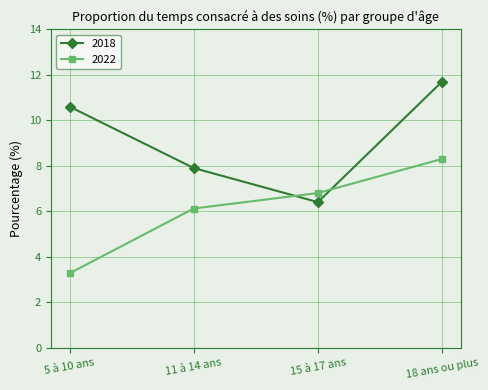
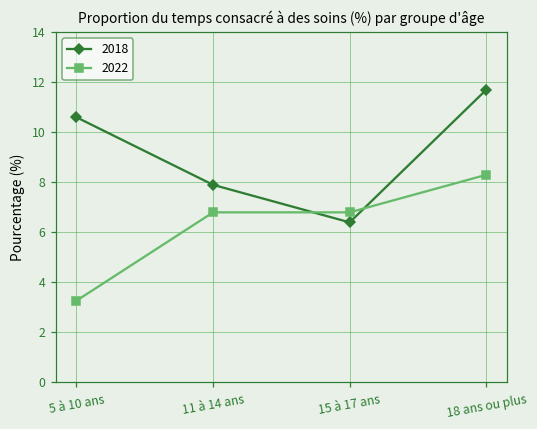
2022, 11 à 14 ans: 6.1 -> 6.8
